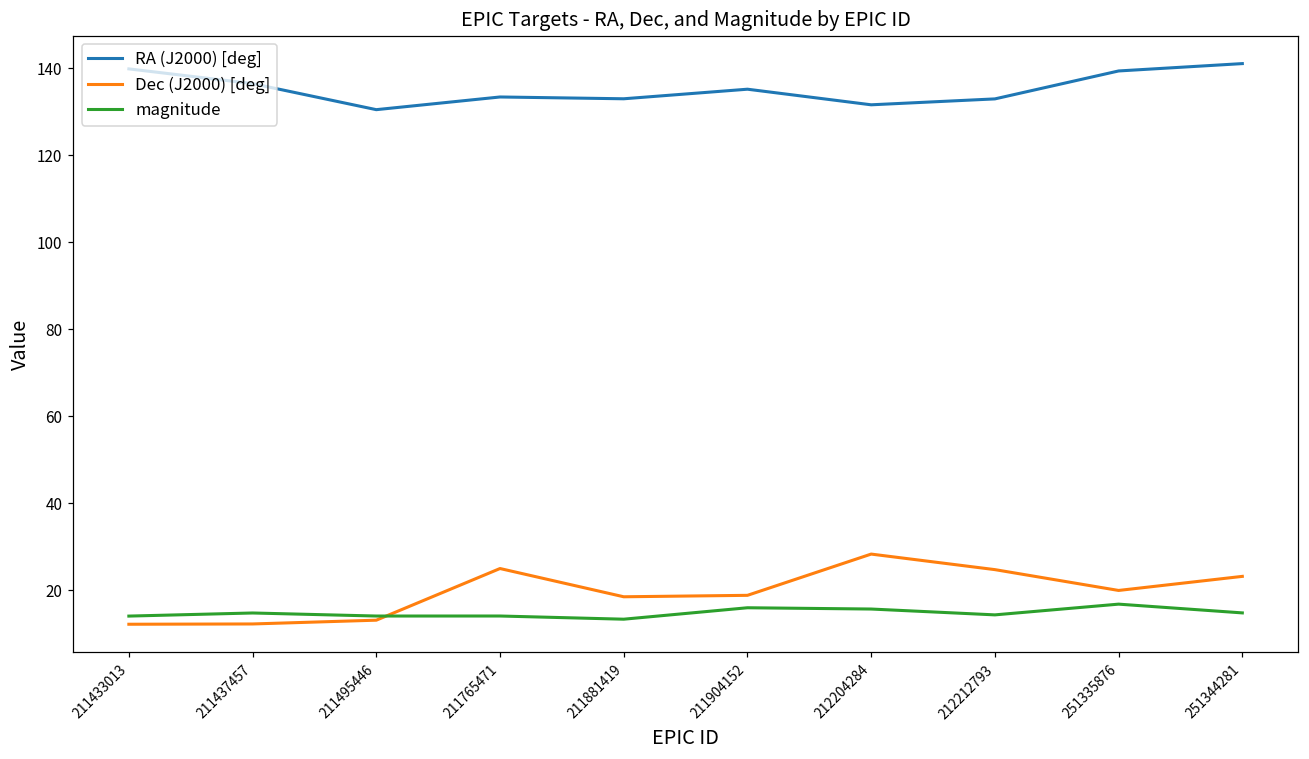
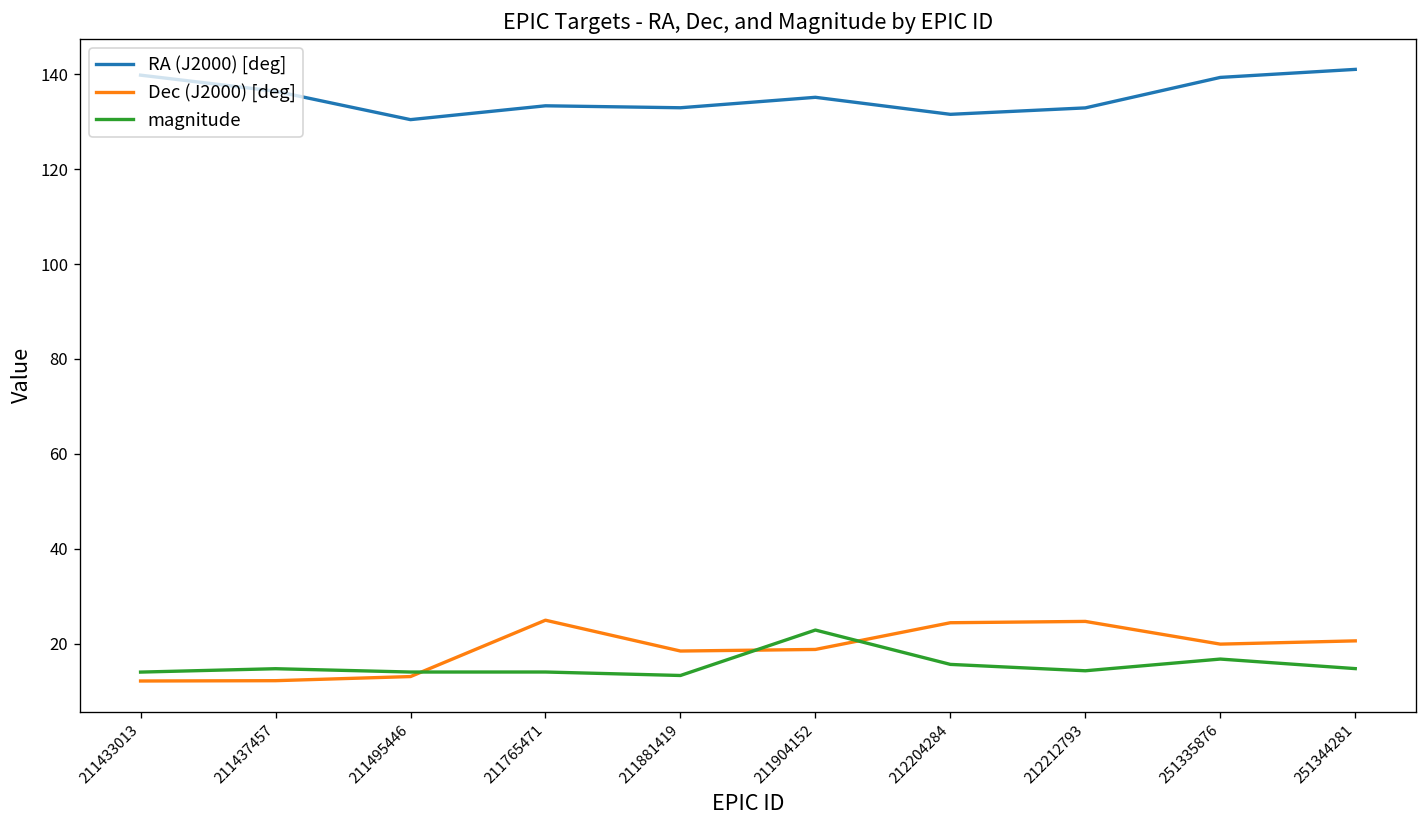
magnitude, 211904152: 16 -> 23
Dec (J2000) [deg], 212204284: 28 -> 24
Dec (J2000) [deg], 251344281: 23 -> 21
